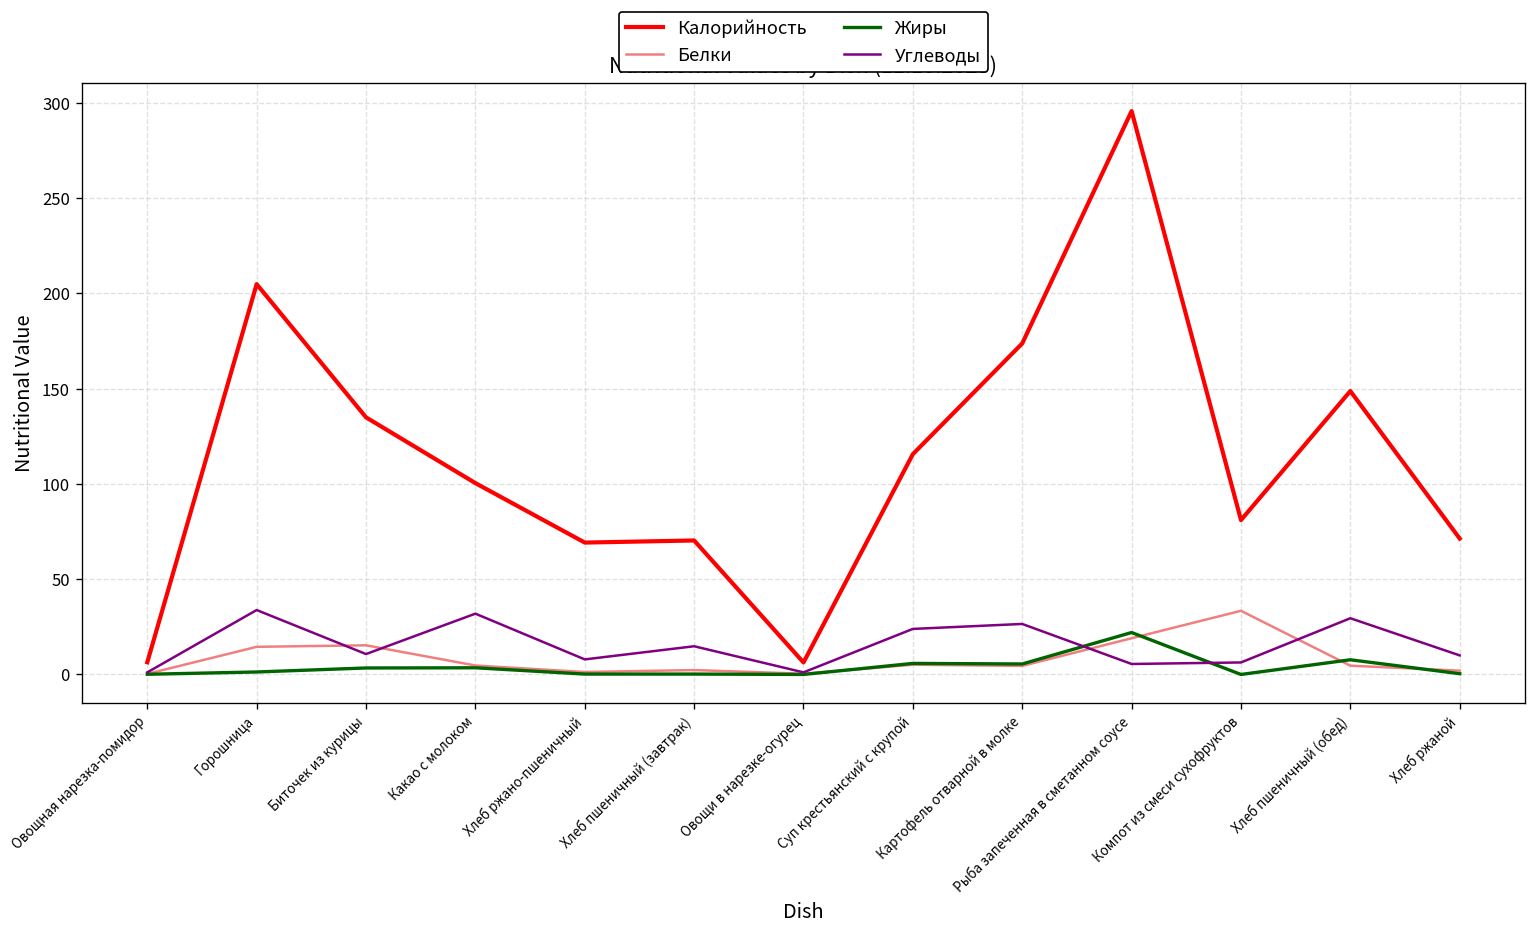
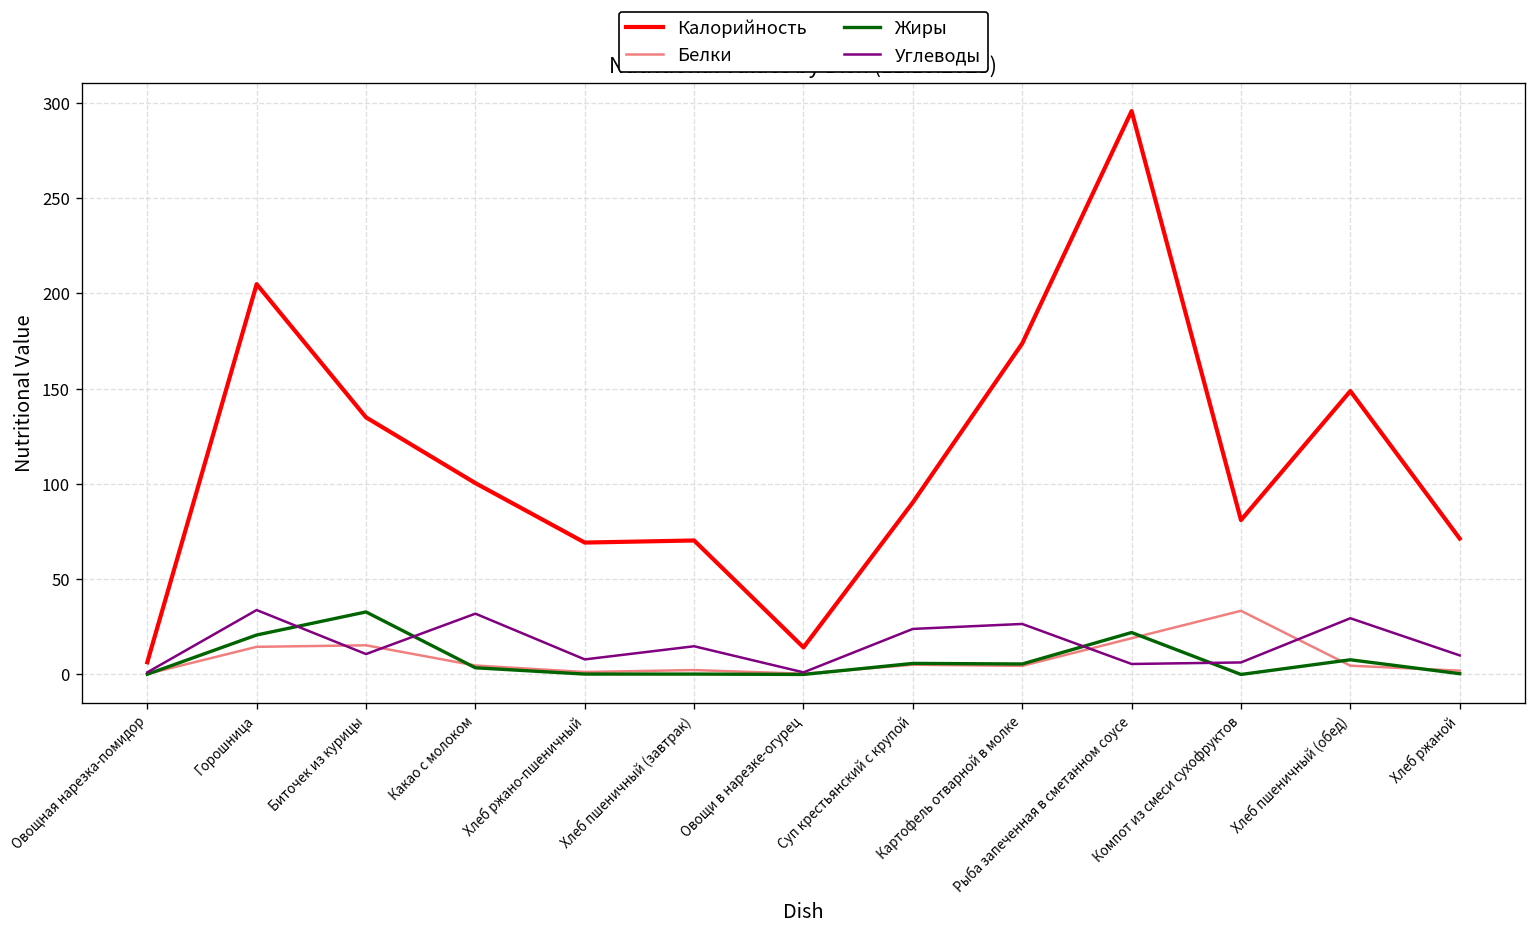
Жиры, Горошница: 1 -> 21
Жиры, Биточек из курицы: 3 -> 33
Калорийность, Овощи в нарезке-огурец: 6 -> 14
Калорийность, Суп крестьянский с крупой: 116 -> 90
